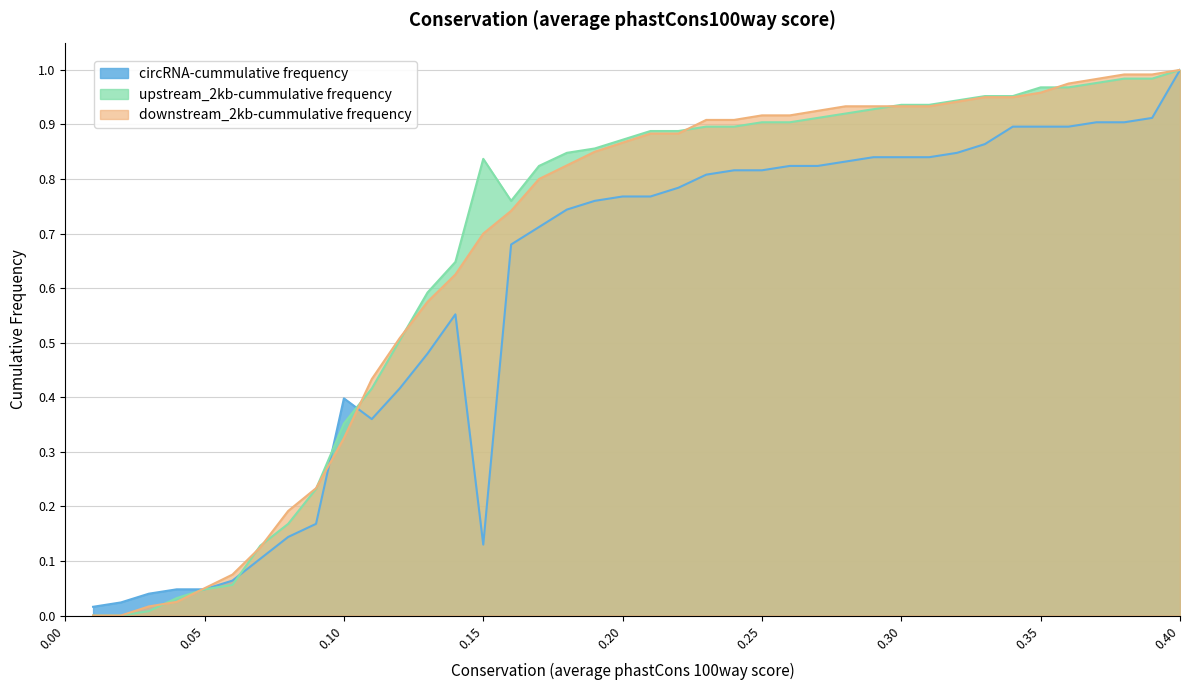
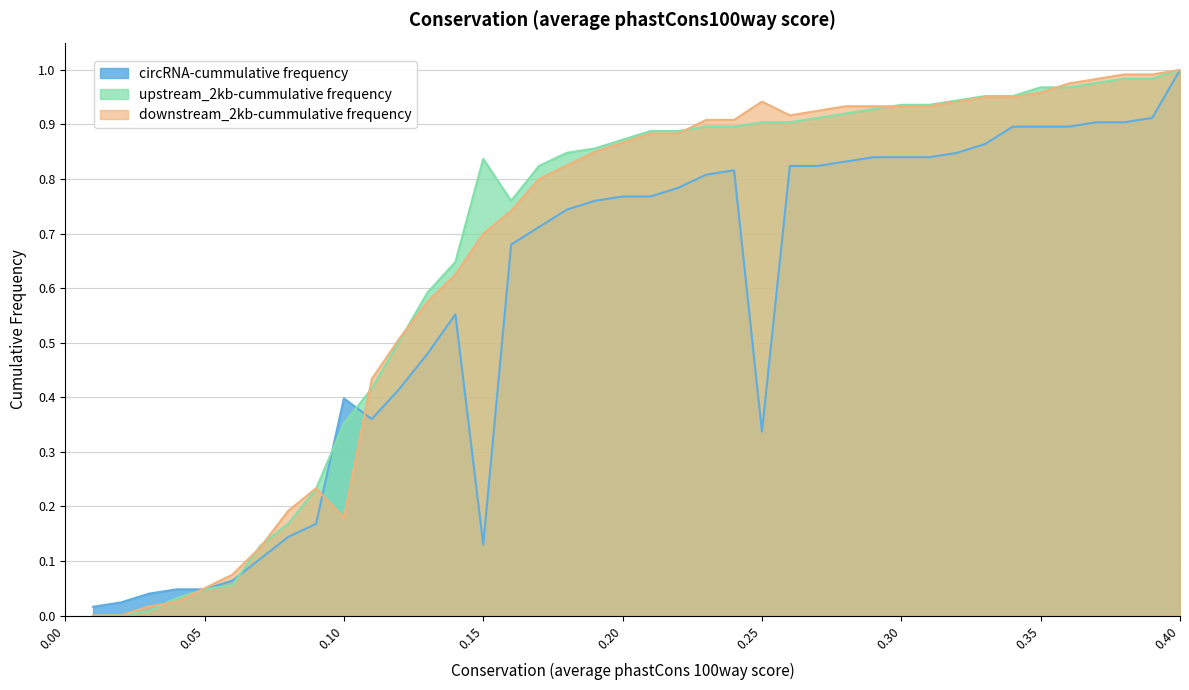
downstream_2kb-cummulative frequency, 0.10: 0.33 -> 0.18
circRNA-cummulative frequency, 0.25: 0.82 -> 0.34
downstream_2kb-cummulative frequency, 0.25: 0.92 -> 0.94
